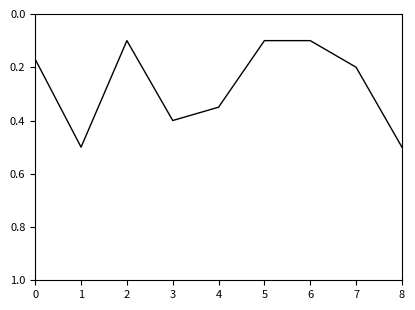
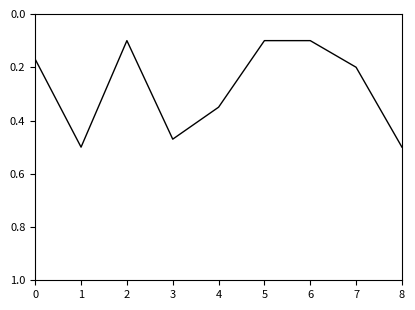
3: 0.40 -> 0.47
